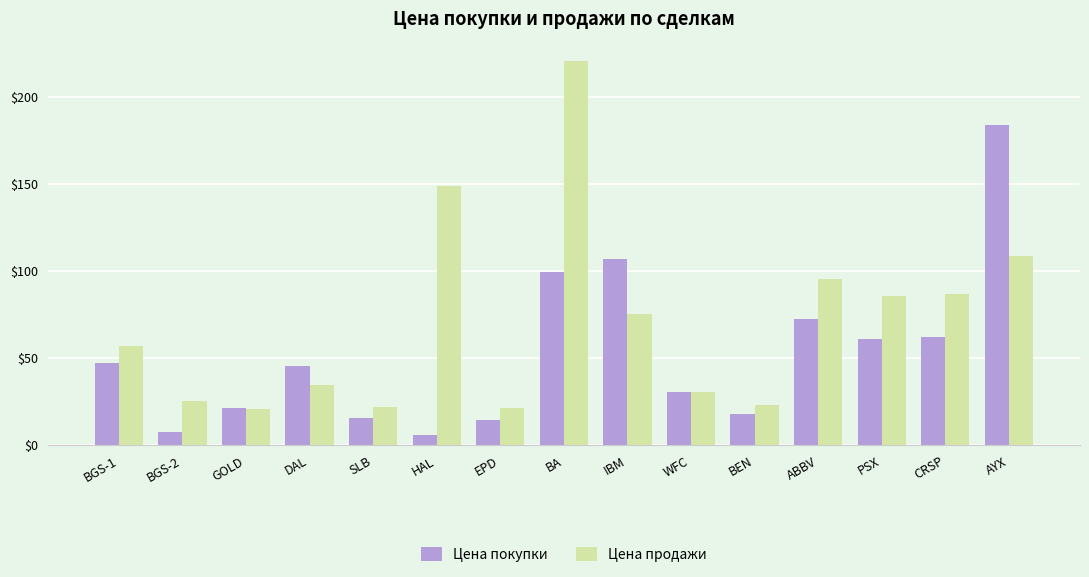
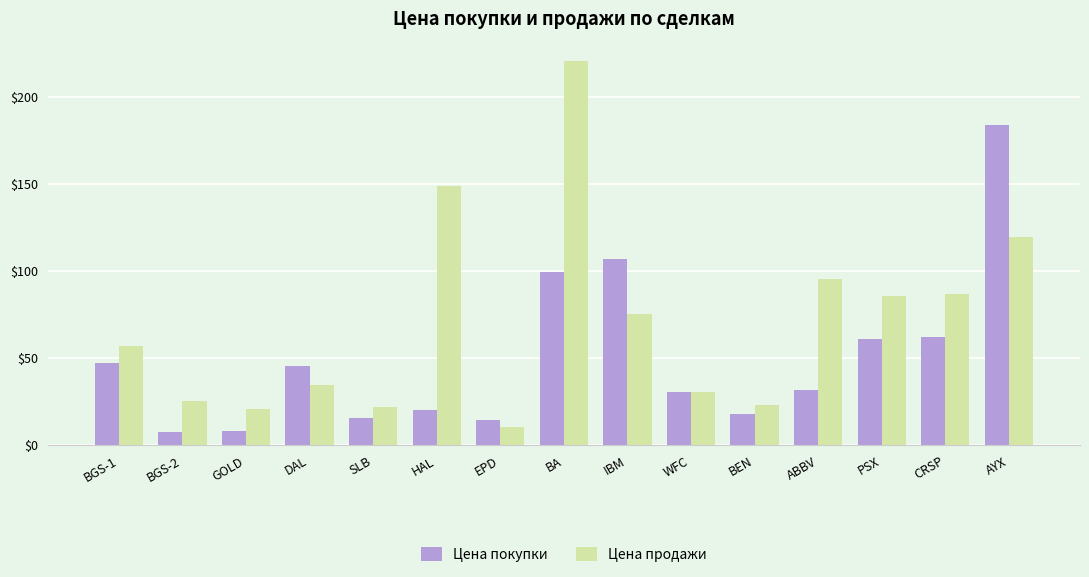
Цена покупки, GOLD: $21 -> $8
Цена покупки, HAL: $6 -> $20
Цена продажи, EPD: $21 -> $10
Цена покупки, ABBV: $73 -> $32
Цена продажи, AYX: $109 -> $120
